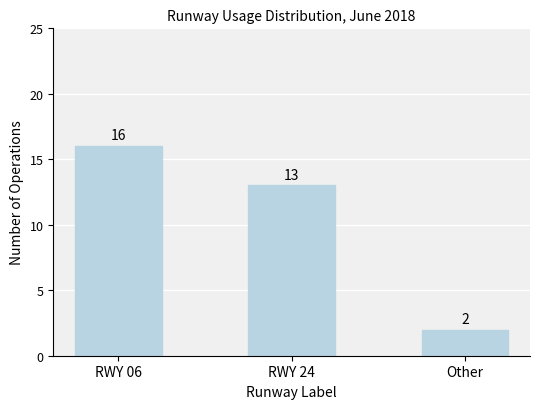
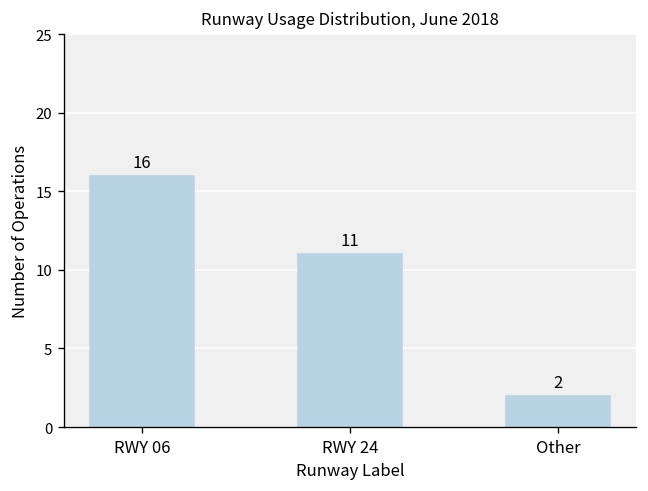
RWY 24: 13 -> 11
